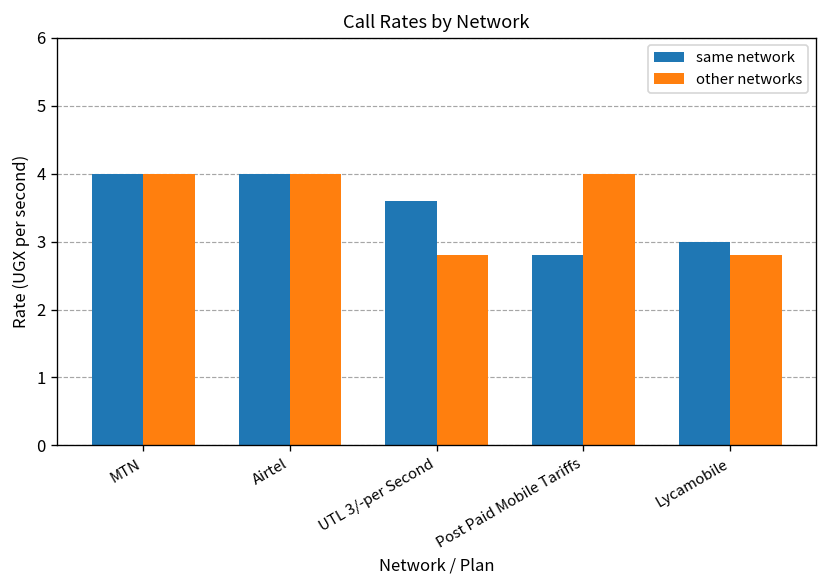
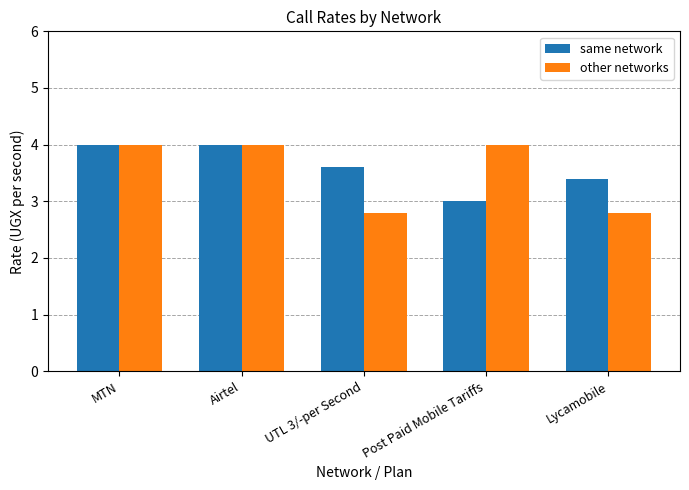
same network, Post Paid Mobile Tariffs: 2.8 -> 3.0
same network, Lycamobile: 3.0 -> 3.4
